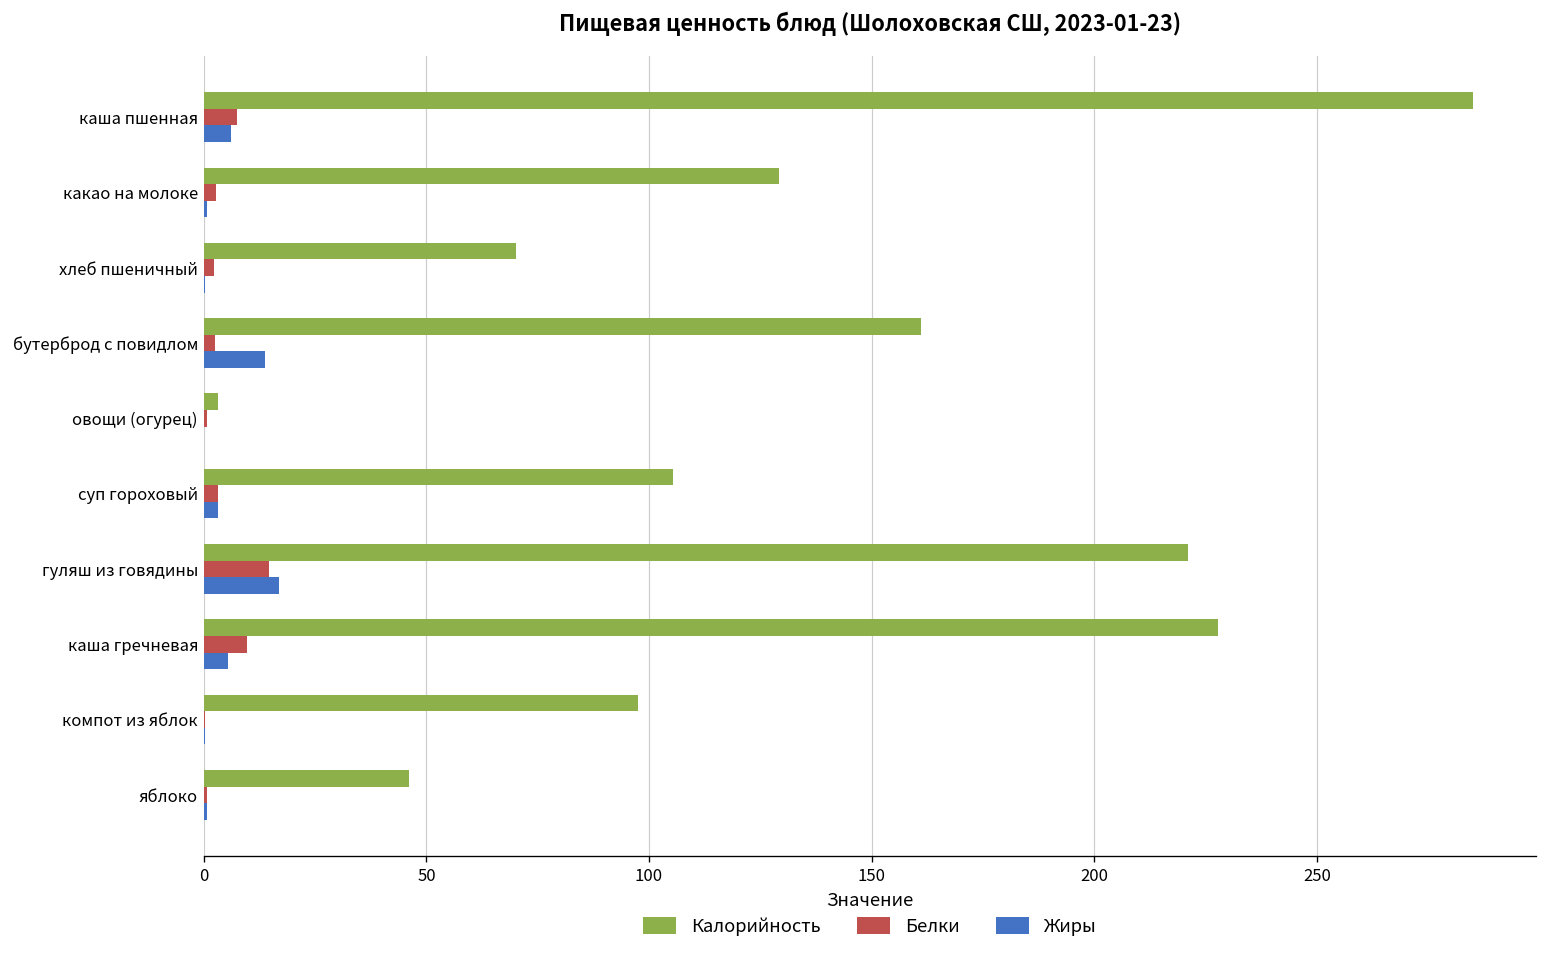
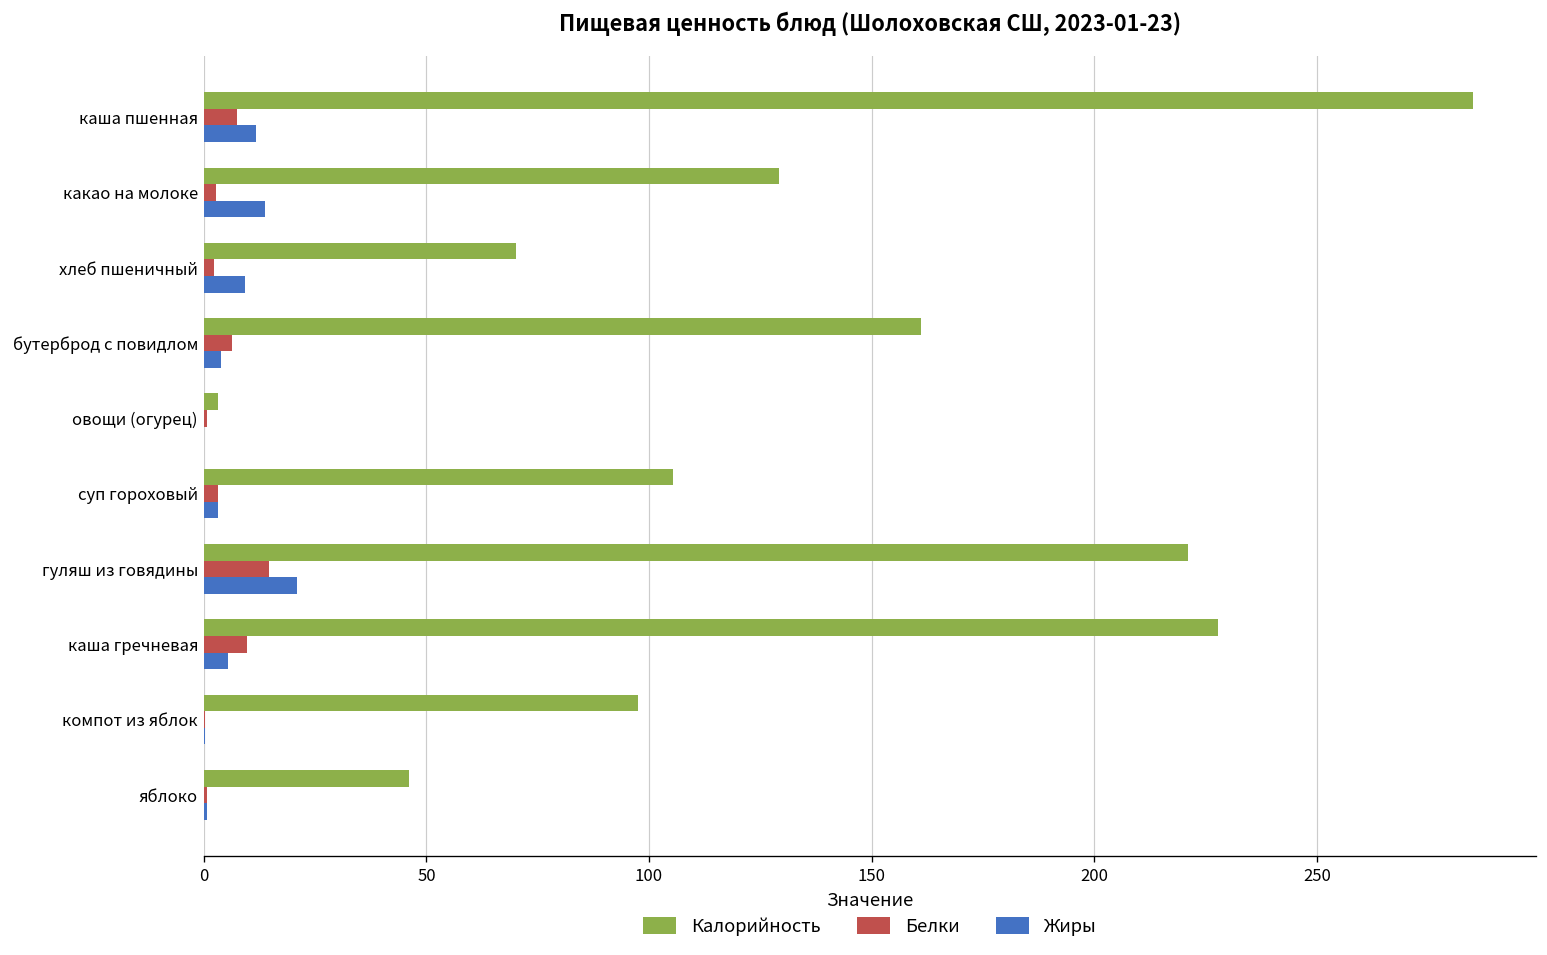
Жиры, каша пшенная: 6 -> 12
Жиры, какао на молоке: 1 -> 14
Жиры, хлеб пшеничный: 0 -> 9
Белки, бутерброд с повидлом: 2 -> 6
Жиры, бутерброд с повидлом: 14 -> 4
Жиры, гуляш из говядины: 17 -> 21
